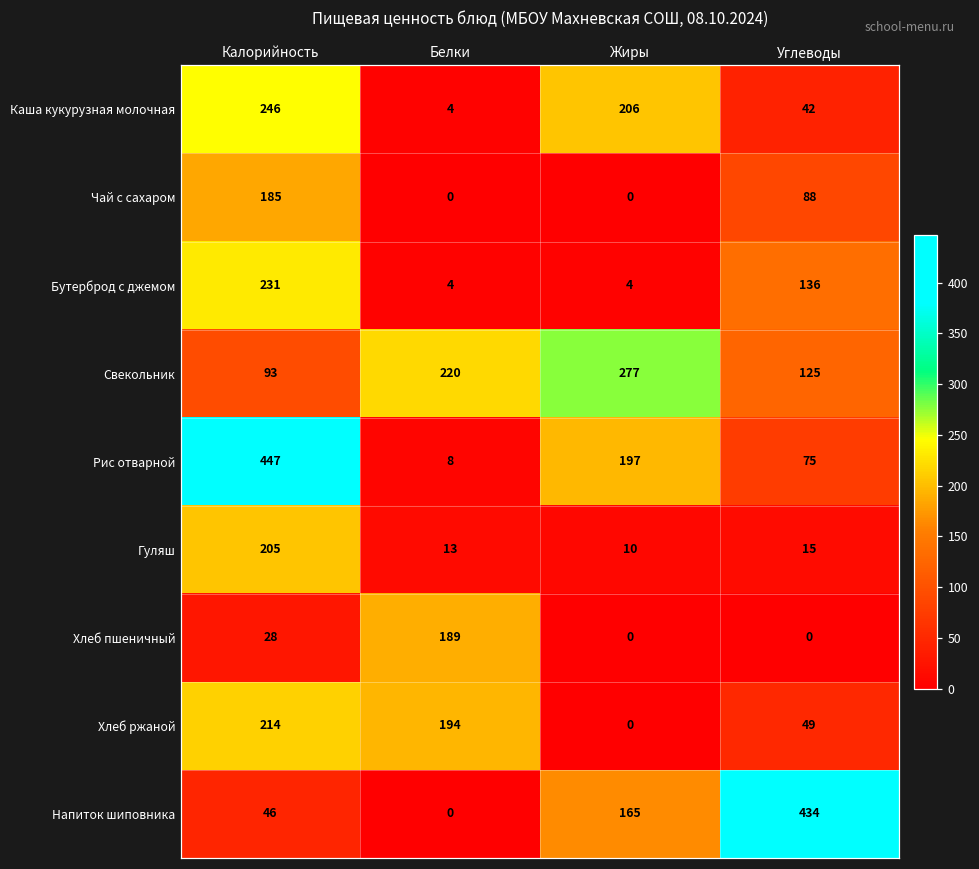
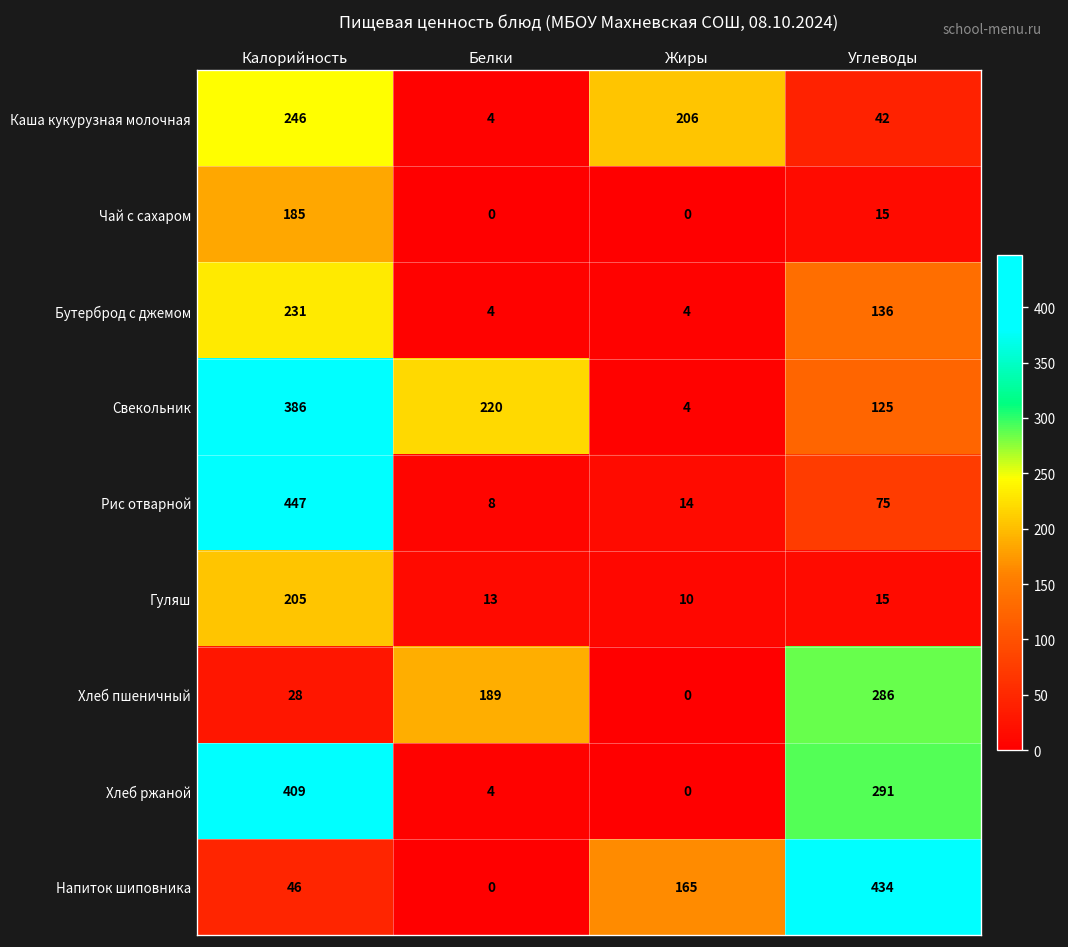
Чай с сахаром, Углеводы: 88 -> 15
Свекольник, Калорийность: 93 -> 386
Свекольник, Жиры: 277 -> 4
Рис отварной, Жиры: 197 -> 14
Хлеб пшеничный, Углеводы: 0 -> 286
Хлеб ржаной, Калорийность: 214 -> 409
Хлеб ржаной, Белки: 194 -> 4
Хлеб ржаной, Углеводы: 49 -> 291
